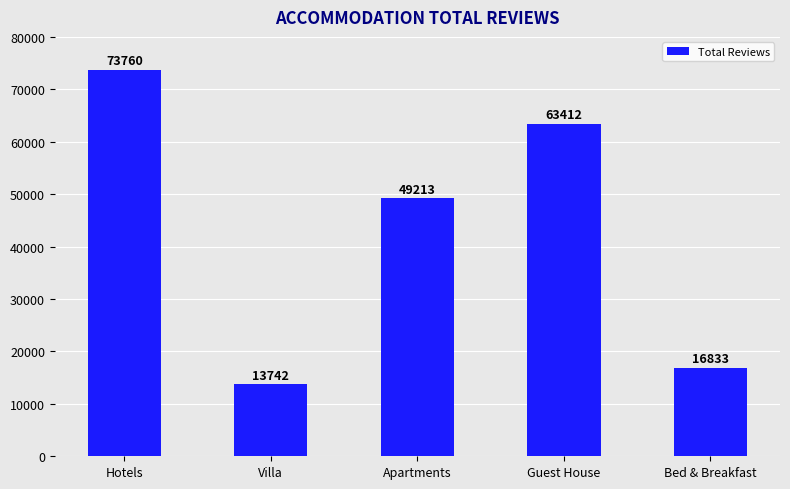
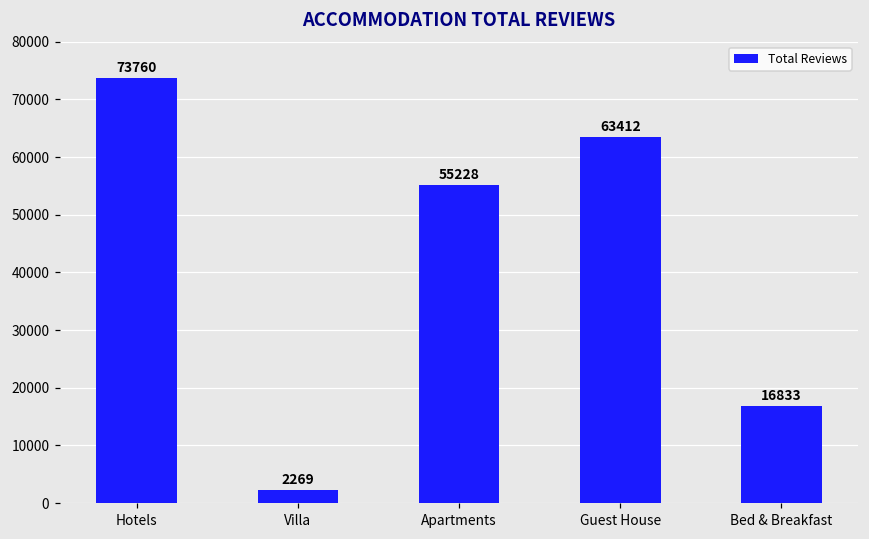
Villa: 13742 -> 2269
Apartments: 49213 -> 55228
